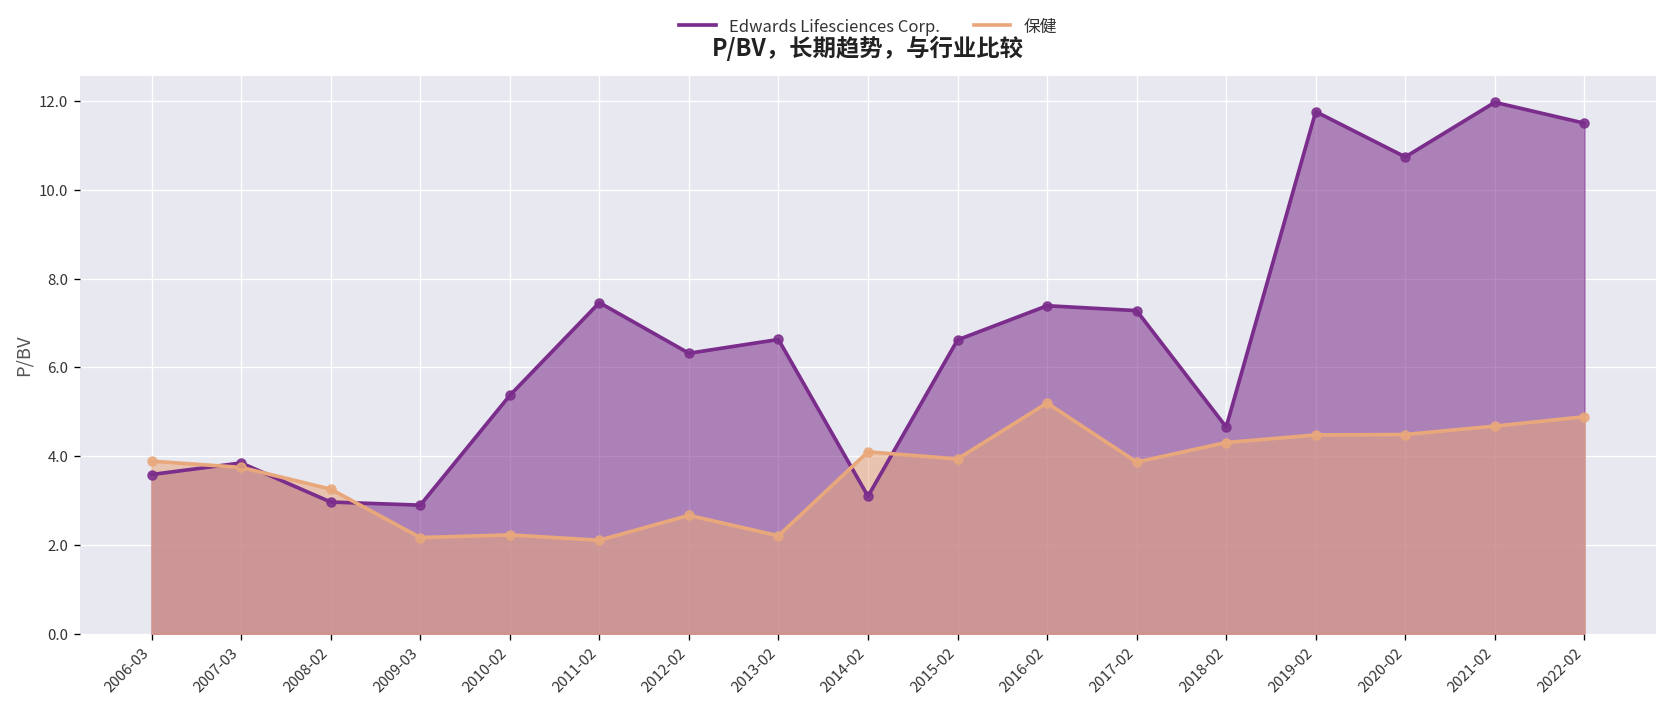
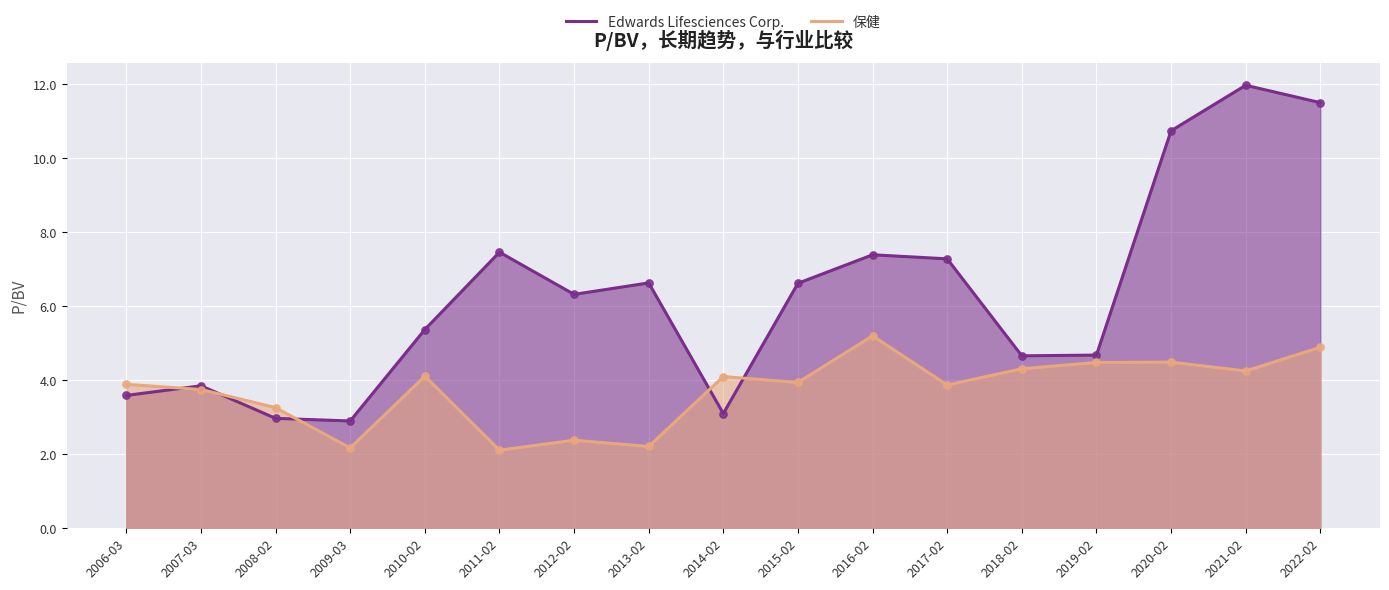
保健, 2010-02: 2.2 -> 4.1
保健, 2012-02: 2.7 -> 2.4
Edwards Lifesciences Corp., 2019-02: 11.8 -> 4.7
保健, 2021-02: 4.7 -> 4.3
